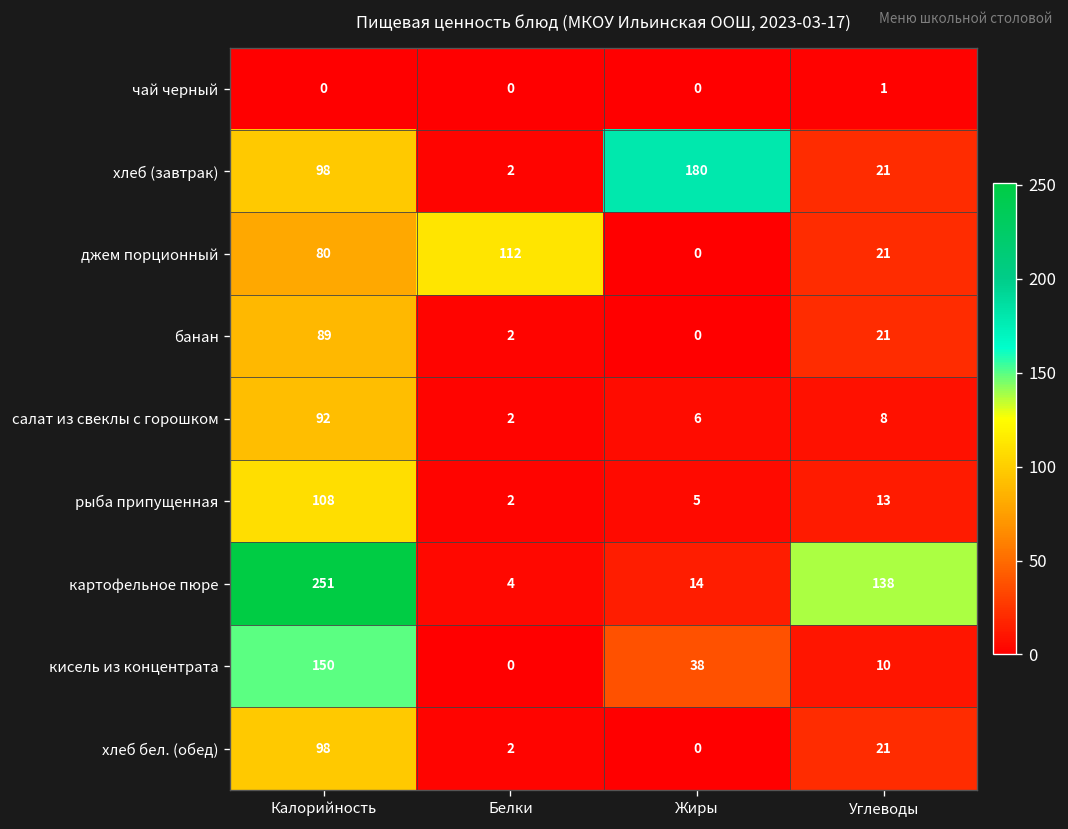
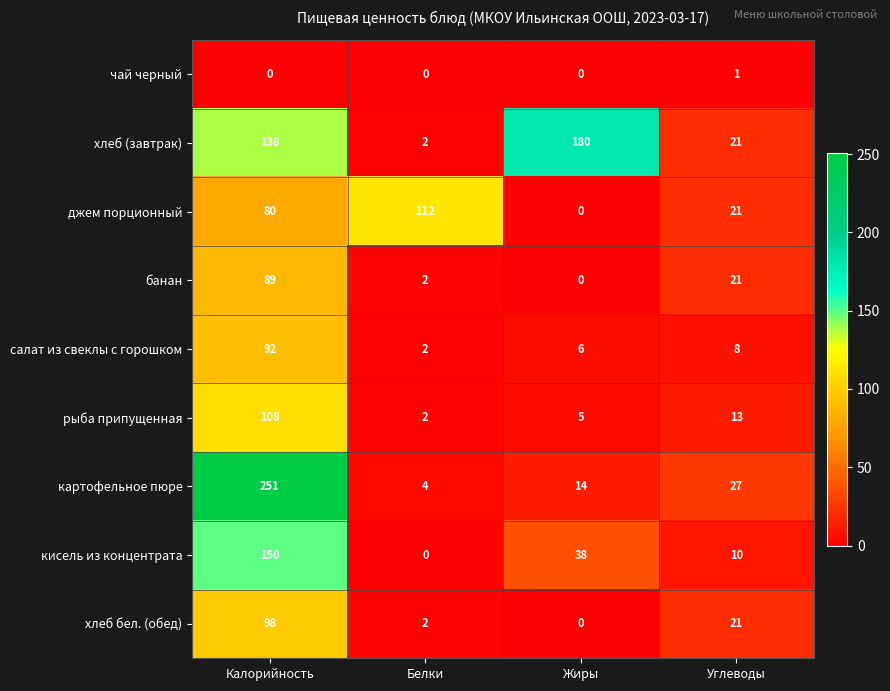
хлеб (завтрак), Калорийность: 98 -> 138
картофельное пюре, Углеводы: 138 -> 27
